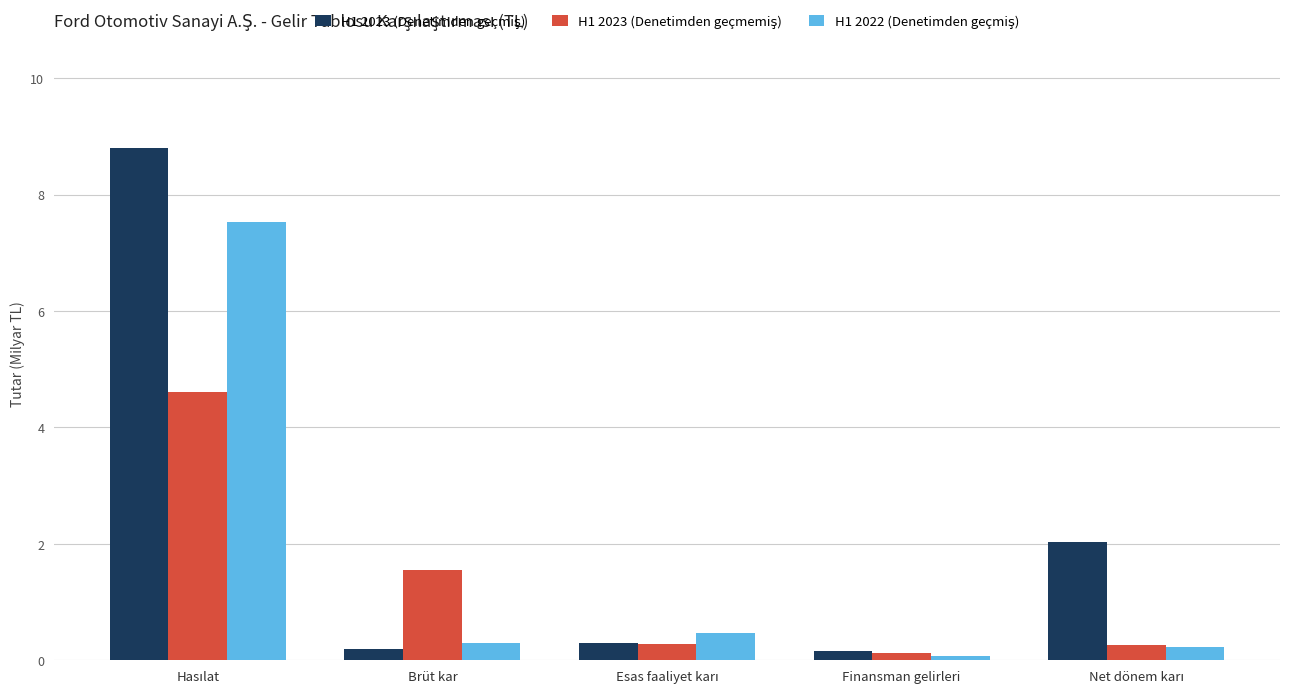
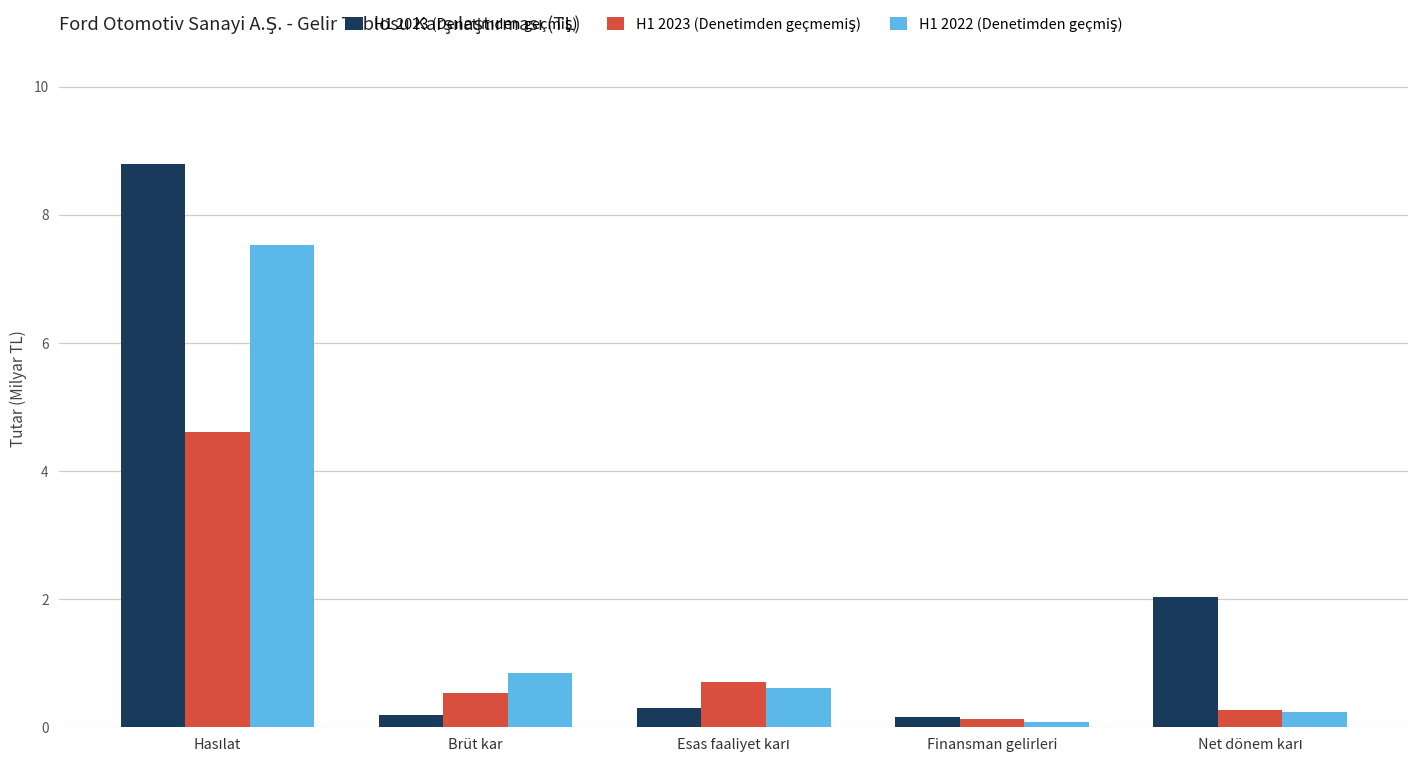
H1 2023 (Denetimden geçmemiş), Brüt kar: 1.5 -> 0.5
H1 2022 (Denetimden geçmiş), Brüt kar: 0.3 -> 0.8
H1 2023 (Denetimden geçmemiş), Esas faaliyet karı: 0.3 -> 0.7
H1 2022 (Denetimden geçmiş), Esas faaliyet karı: 0.5 -> 0.6
